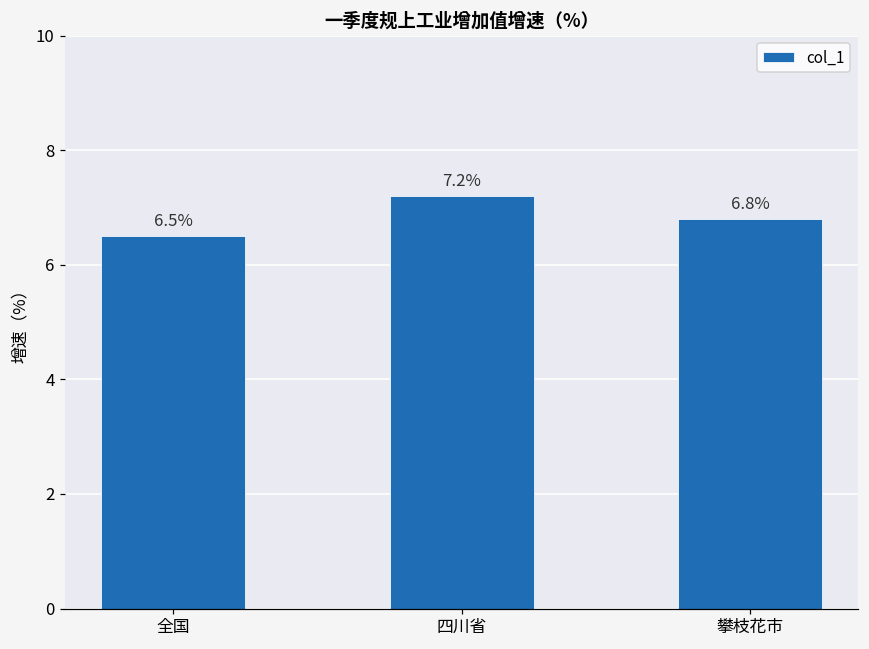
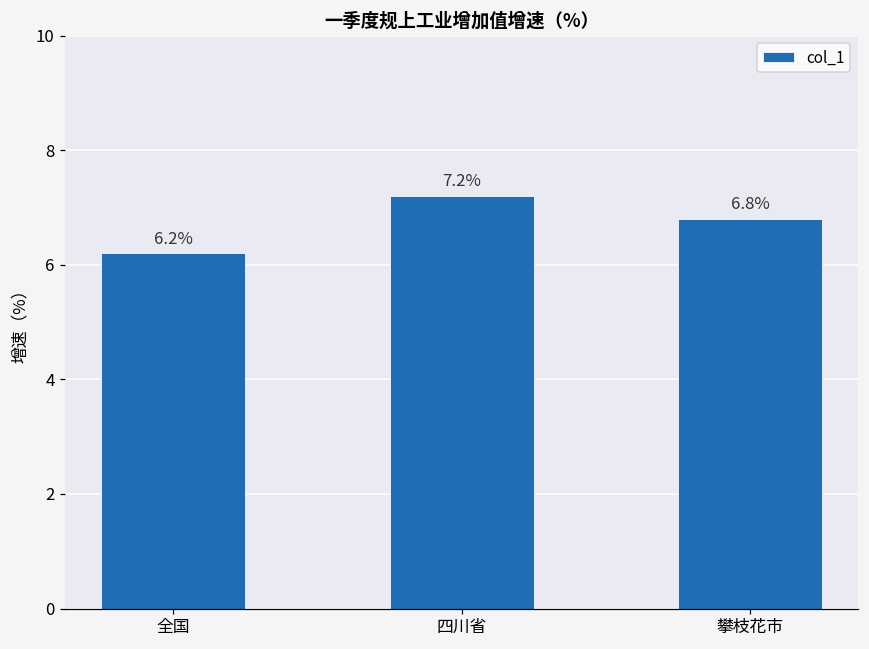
全国: 6.5% -> 6.2%
